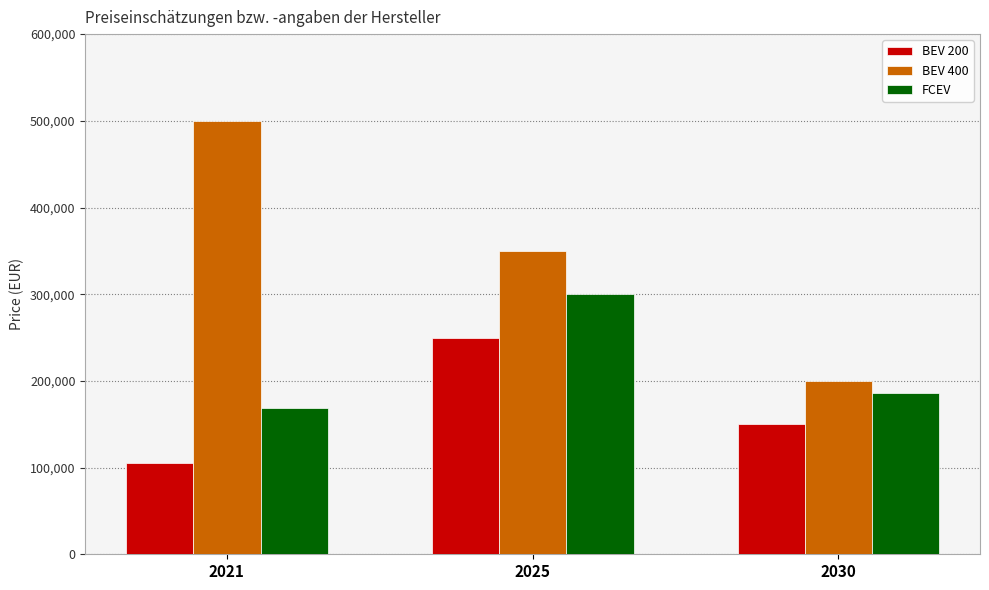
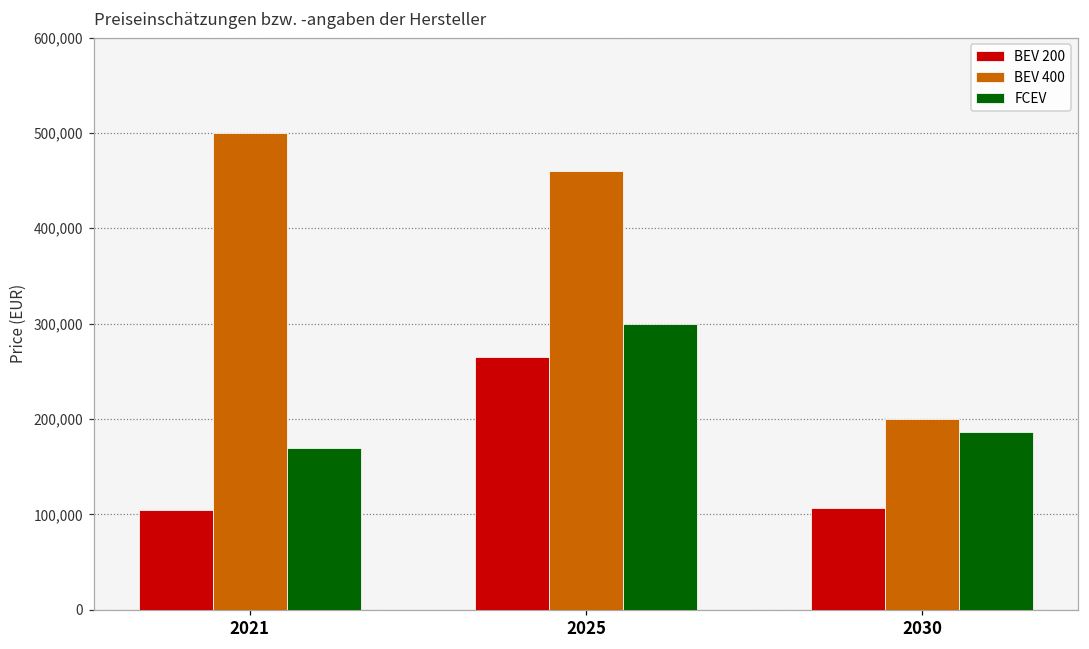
BEV 200, 2025: 250,000 -> 260,000
BEV 400, 2025: 350,000 -> 460,000
BEV 200, 2030: 150,000 -> 110,000
